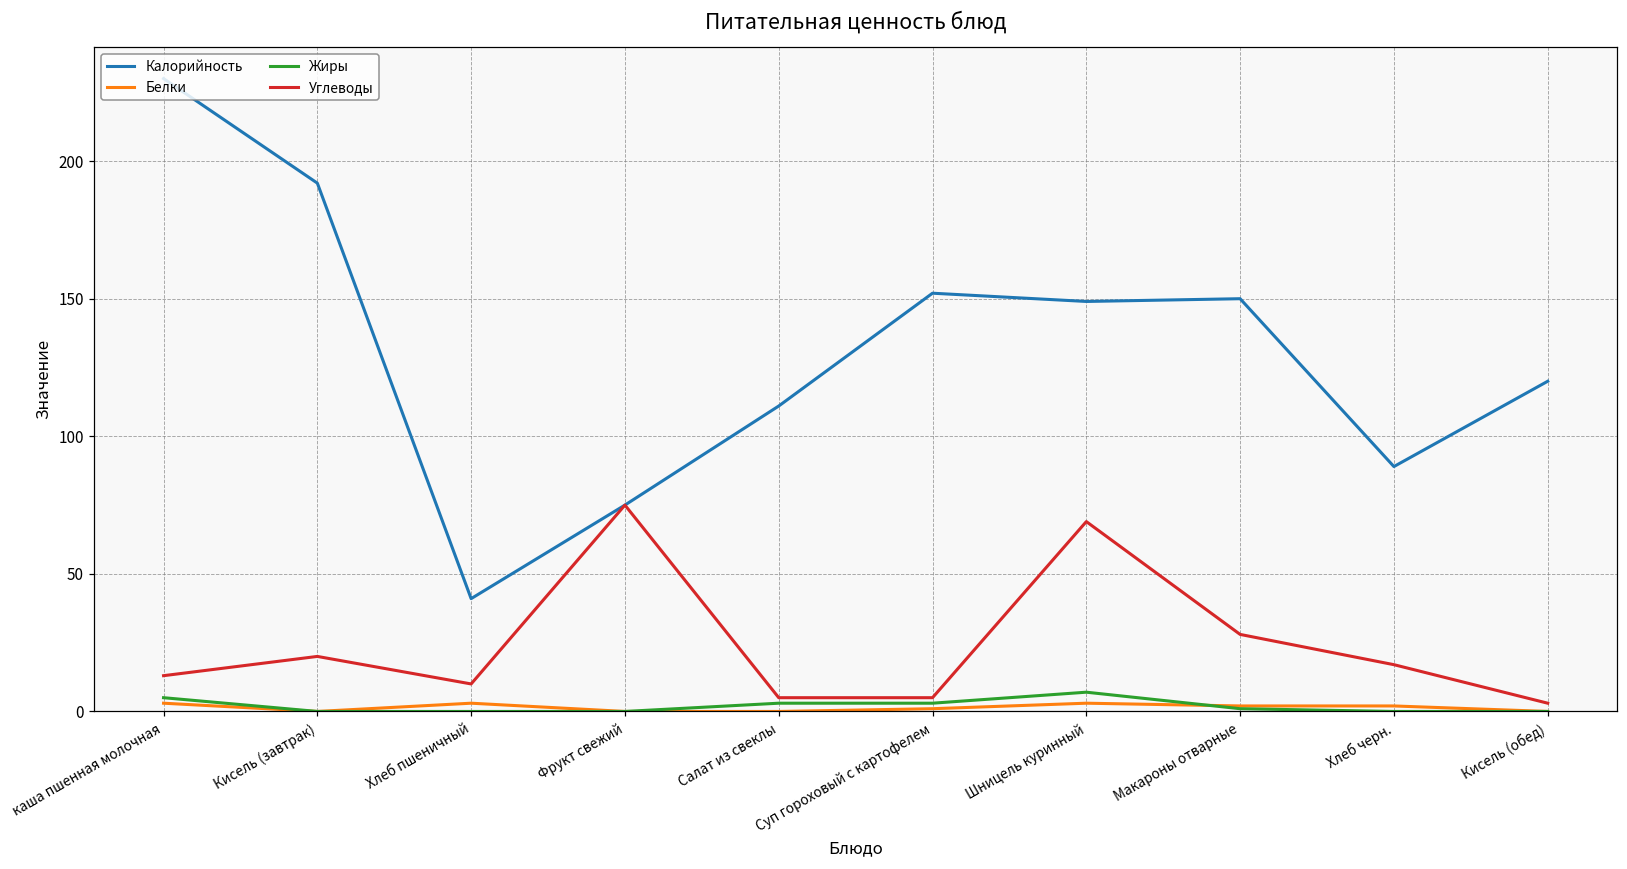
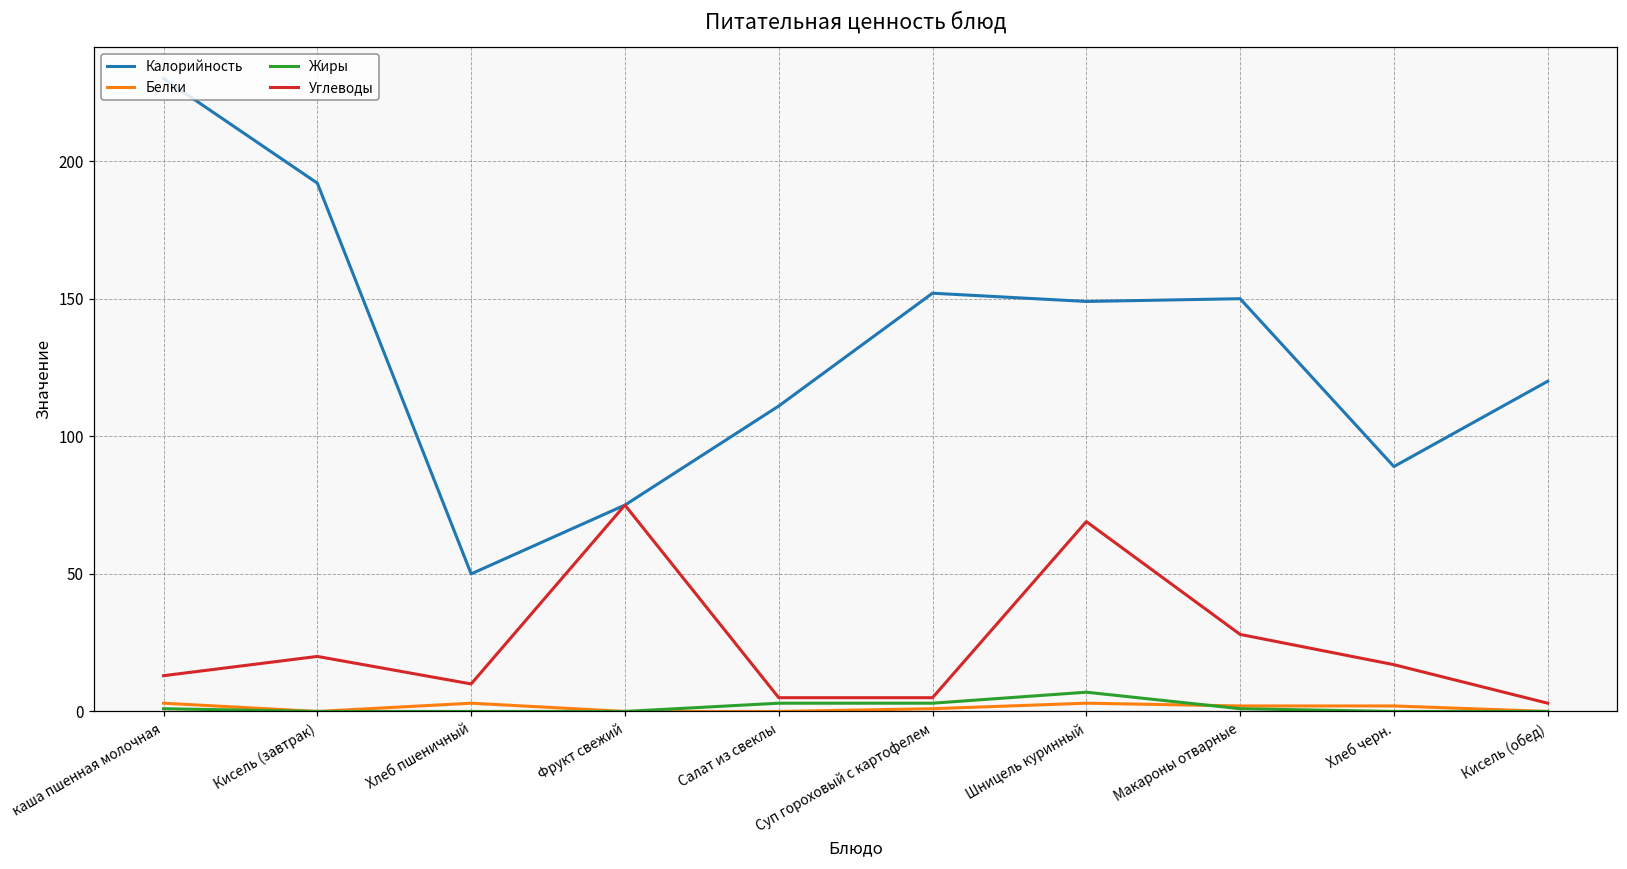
Жиры, каша пшенная молочная: 5 -> 1
Калорийность, Хлеб пшеничный: 41 -> 50
